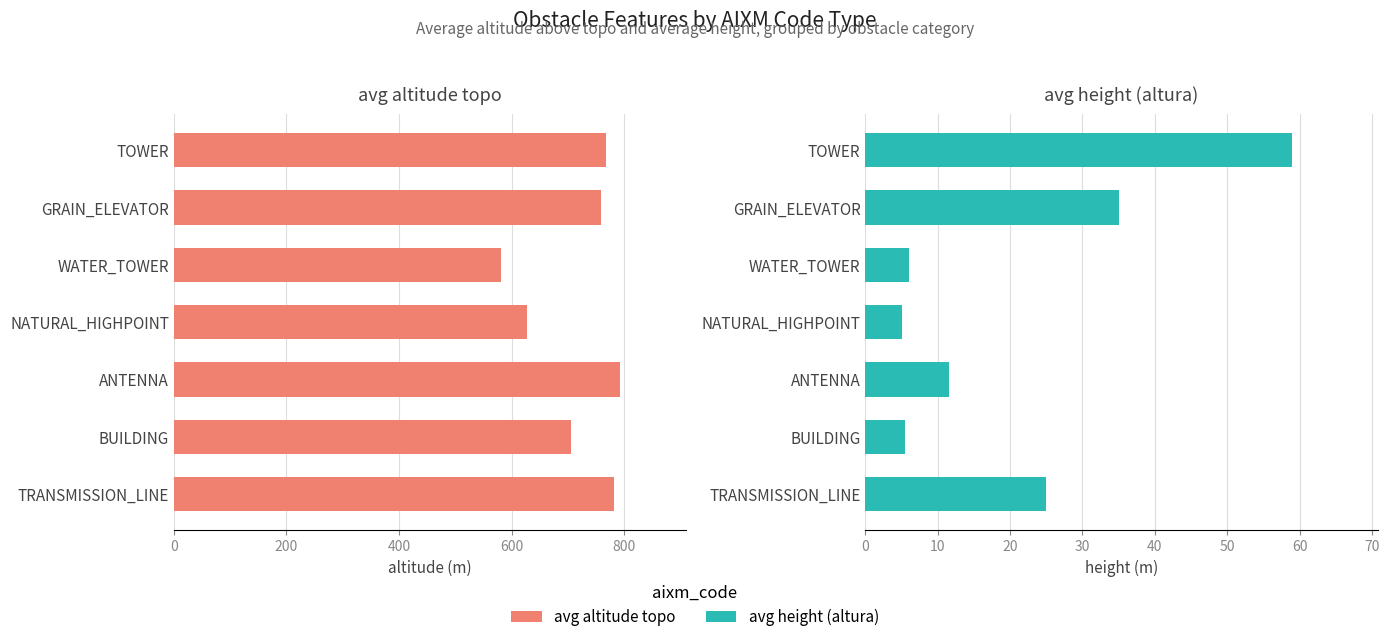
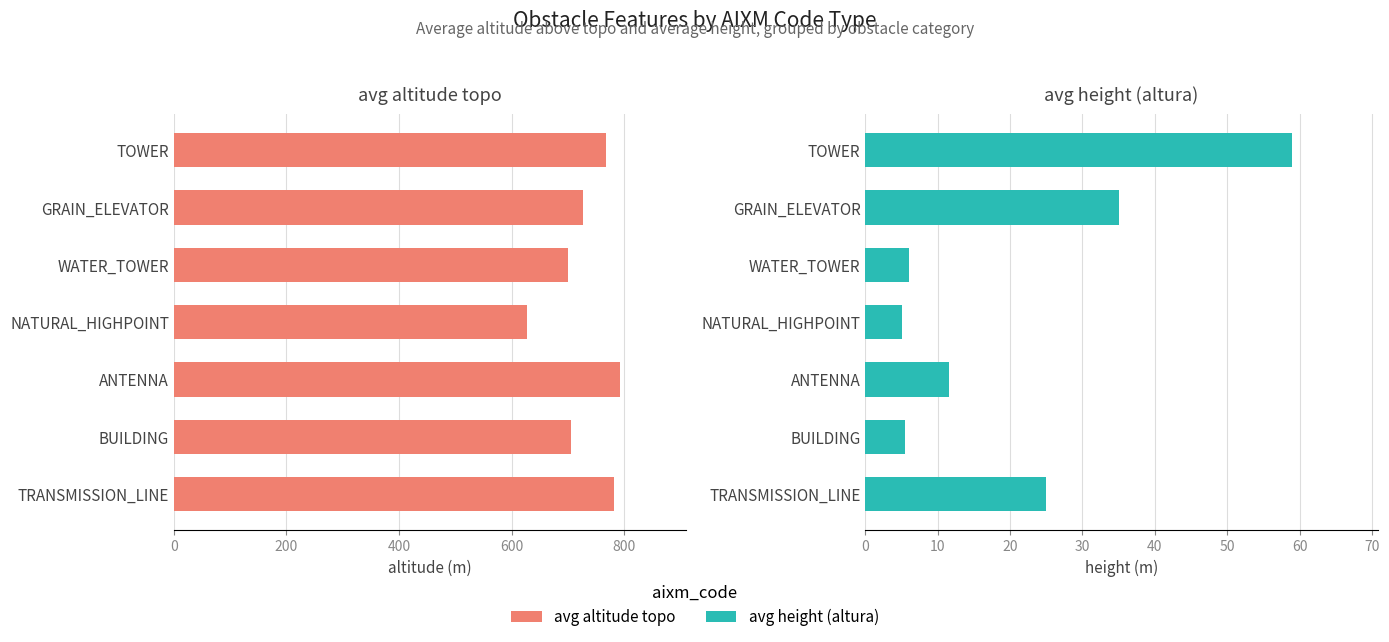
avg altitude topo, GRAIN_ELEVATOR: 760 -> 730
avg altitude topo, WATER_TOWER: 580 -> 700
